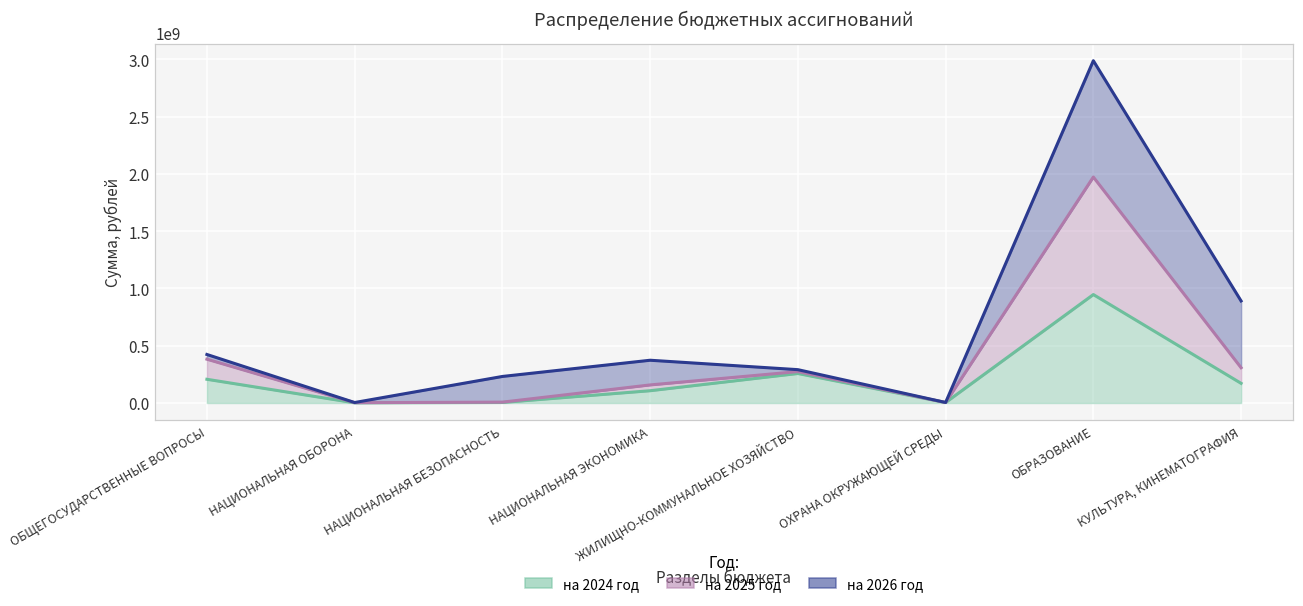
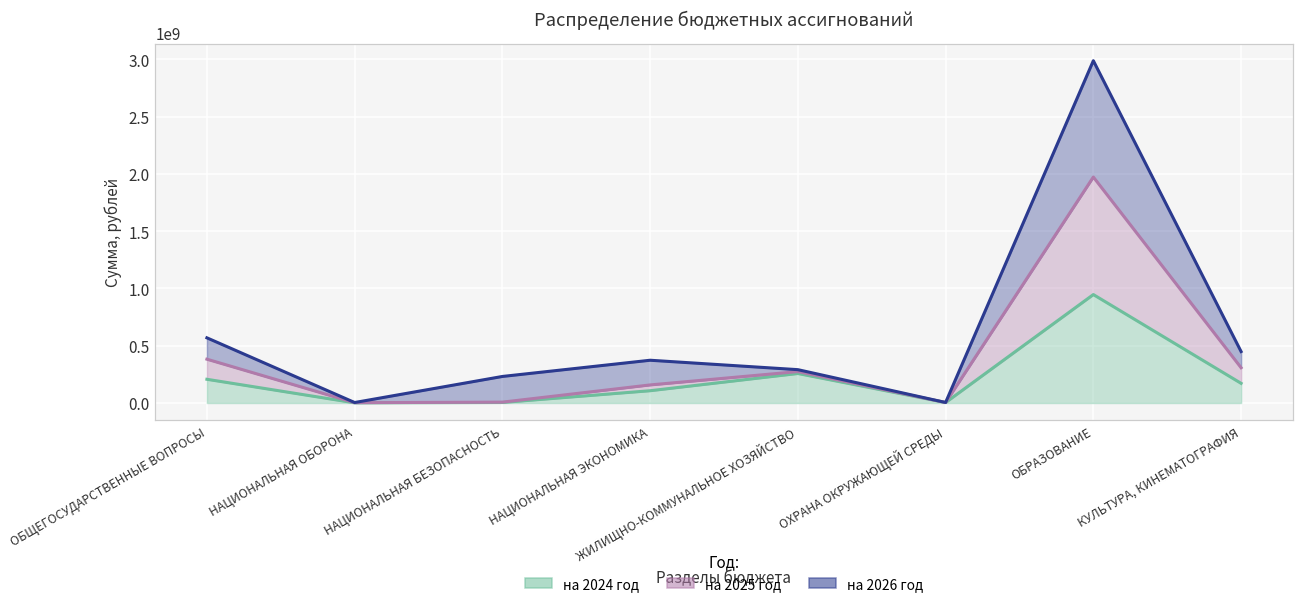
на 2026 год, ОБЩЕГОСУДАРСТВЕННЫЕ ВОПРОСЫ: 40000000 -> 190000000
на 2026 год, КУЛЬТУРА, КИНЕМАТОГРАФИЯ: 580000000 -> 140000000
